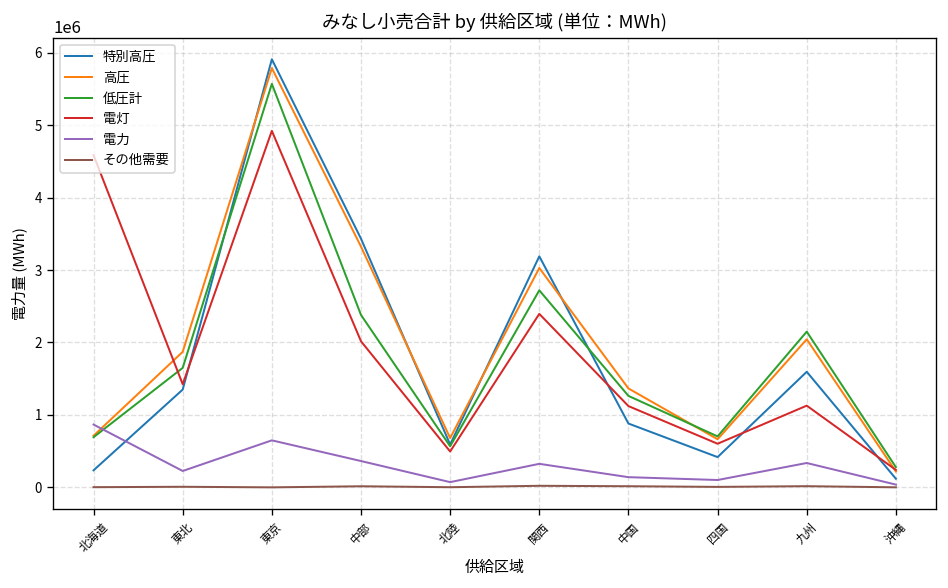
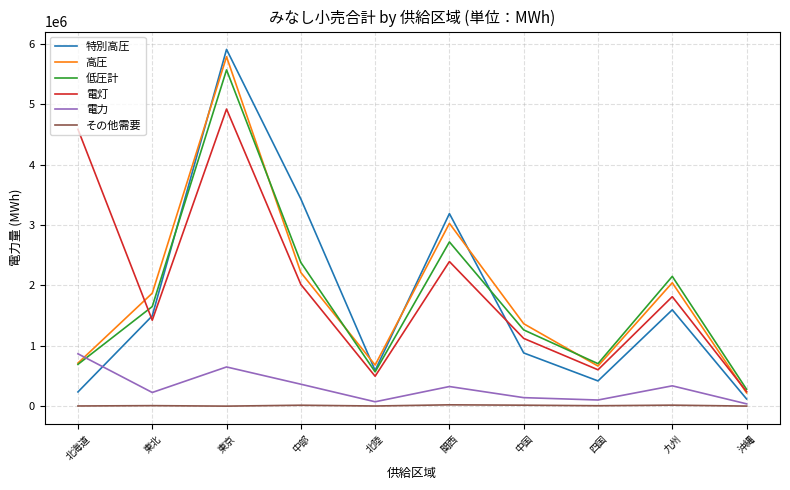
特別高圧, 東北: 1300000 -> 1500000
高圧, 中部: 3300000 -> 2200000
電灯, 九州: 1100000 -> 1800000
